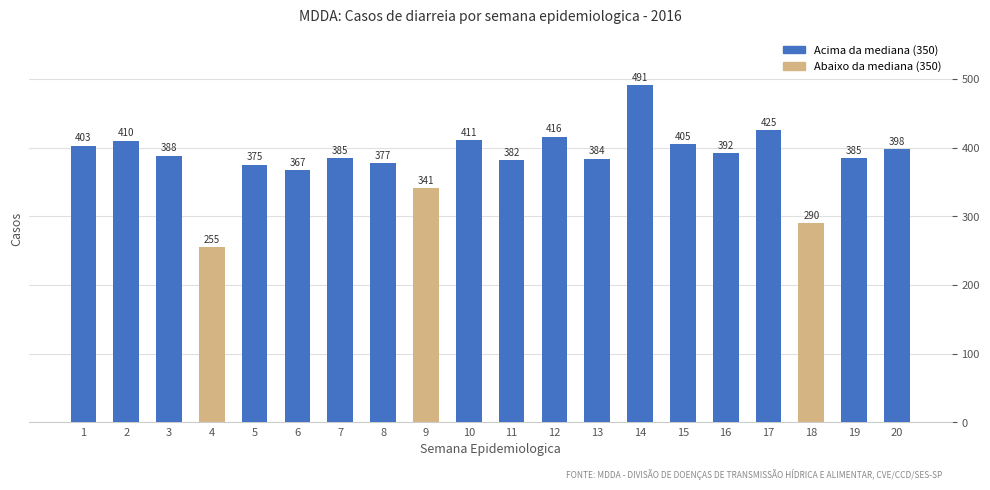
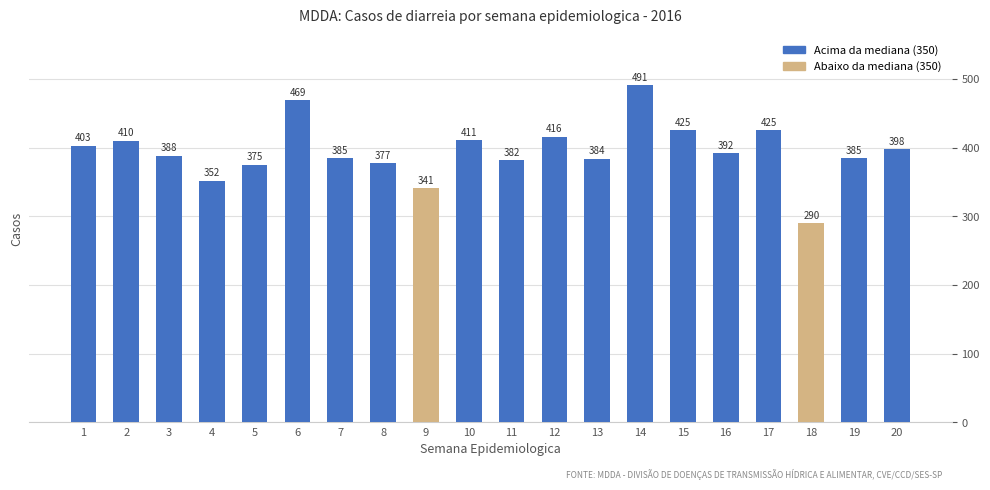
4: 255 -> 352
6: 367 -> 469
15: 405 -> 425
